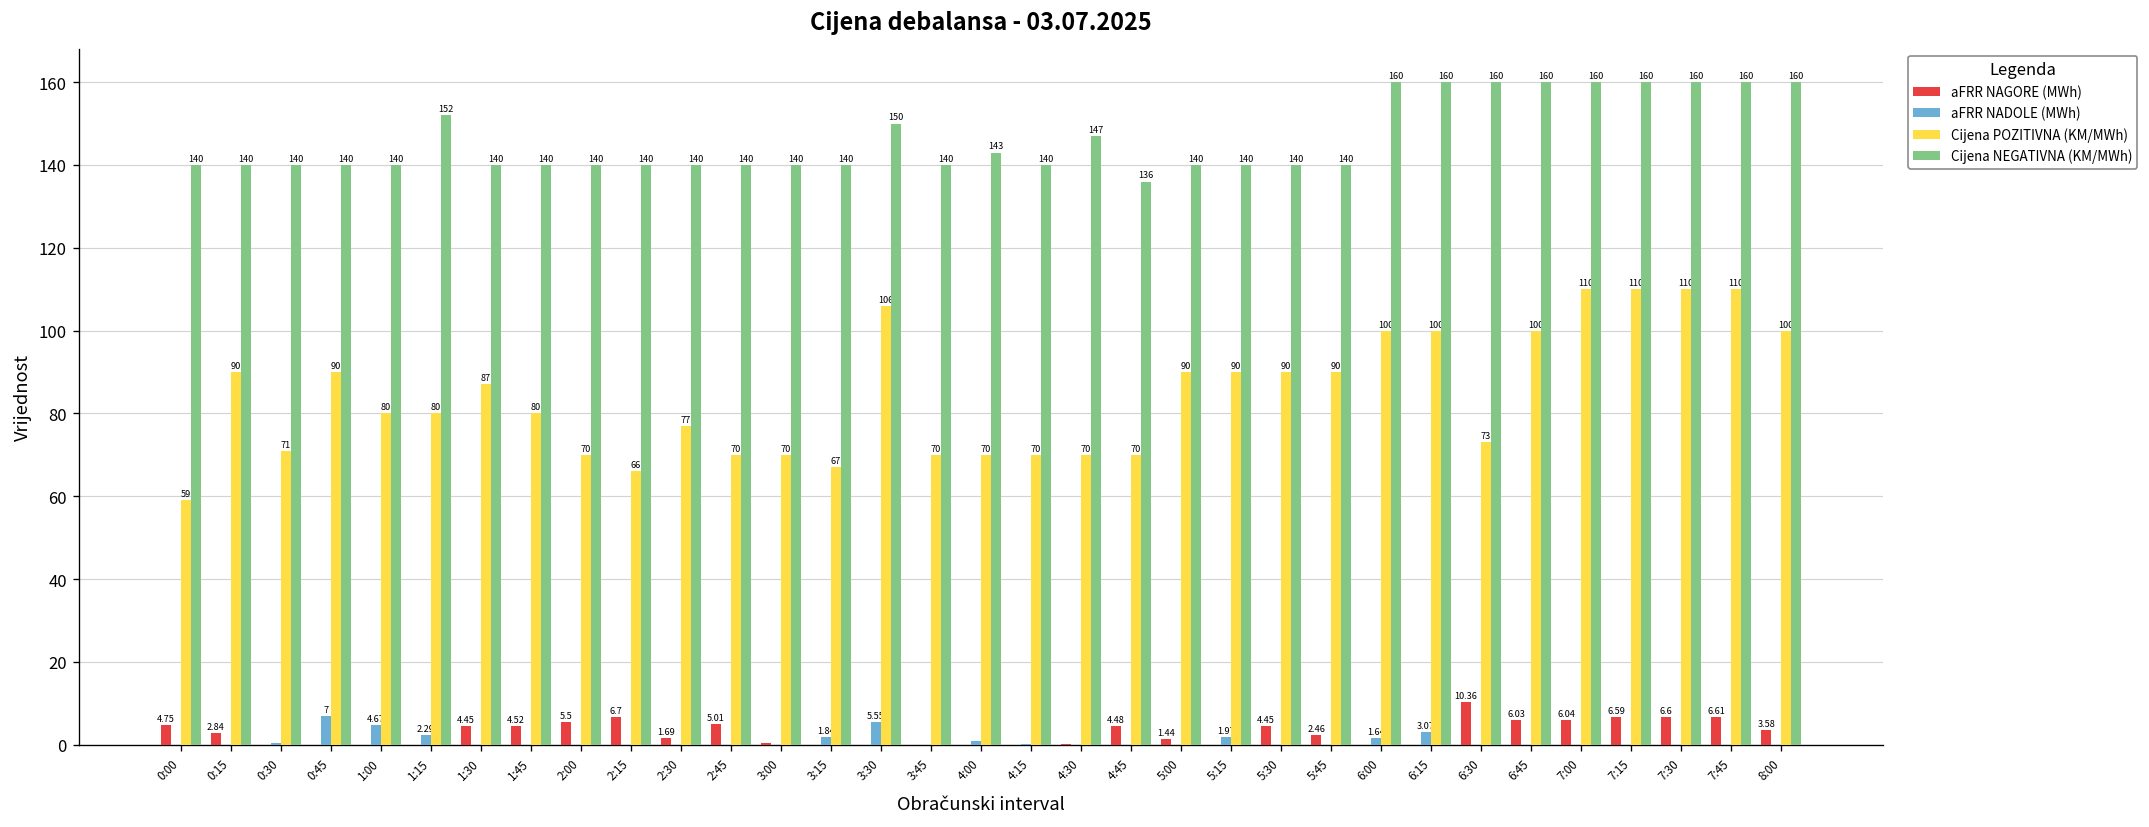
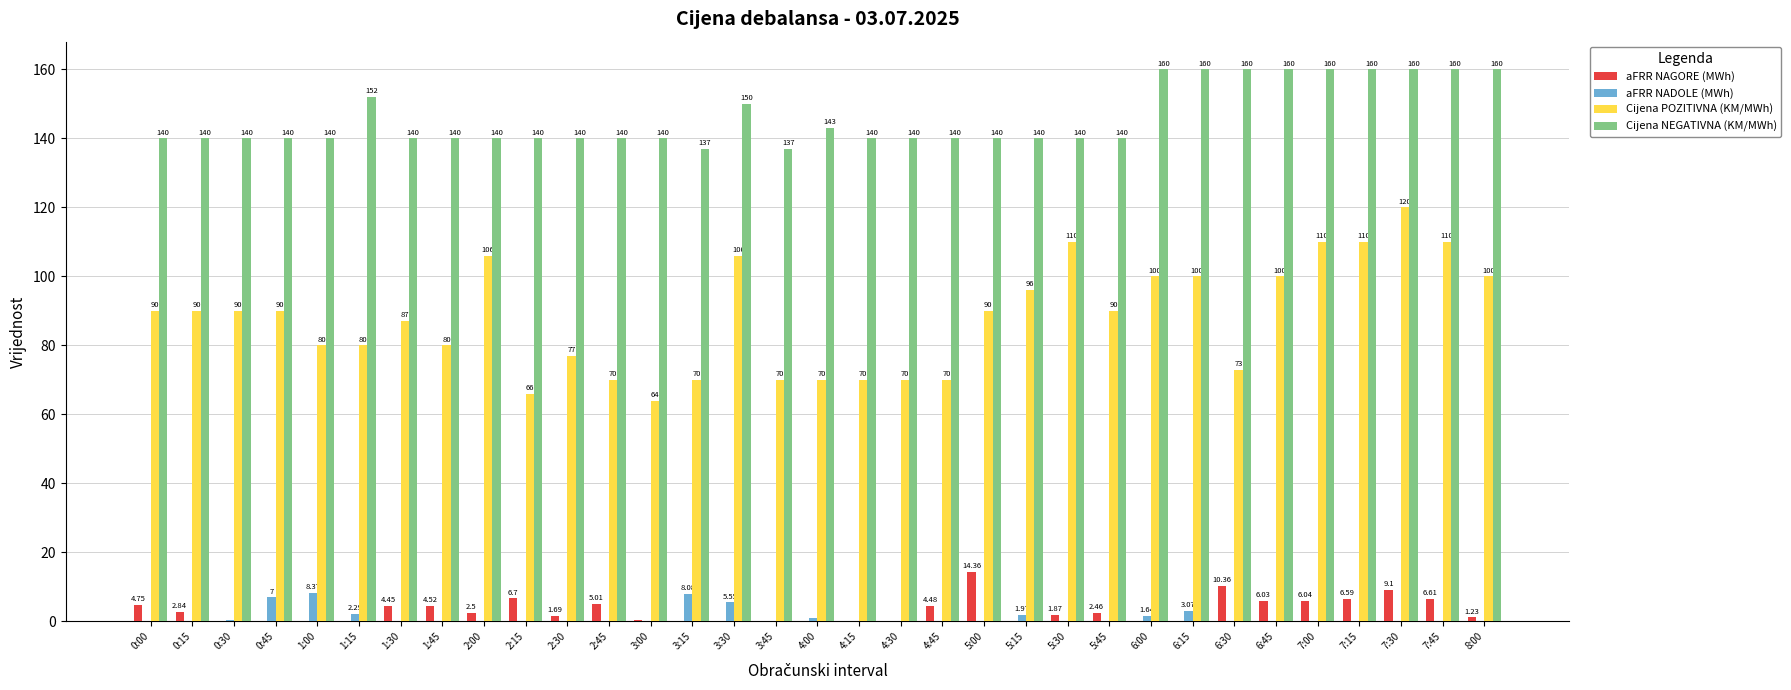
Cijena POZITIVNA (KM/MWh), 0:00: 59 -> 90
Cijena POZITIVNA (KM/MWh), 0:30: 71 -> 90
aFRR NADOLE (MWh), 1:00: 4.67 -> 8.37
aFRR NAGORE (MWh), 2:00: 5.5 -> 2.5
Cijena POZITIVNA (KM/MWh), 2:00: 70 -> 106
Cijena POZITIVNA (KM/MWh), 3:00: 70 -> 64
aFRR NADOLE (MWh), 3:15: 1.84 -> 8.08
Cijena POZITIVNA (KM/MWh), 3:15: 67 -> 70
Cijena NEGATIVNA (KM/MWh), 3:15: 140 -> 137
Cijena NEGATIVNA (KM/MWh), 3:45: 140 -> 137
Cijena NEGATIVNA (KM/MWh), 4:30: 147 -> 140
Cijena NEGATIVNA (KM/MWh), 4:45: 136 -> 140
aFRR NAGORE (MWh), 5:00: 1.44 -> 14.36
Cijena POZITIVNA (KM/MWh), 5:15: 90 -> 96
aFRR NAGORE (MWh), 5:30: 4.45 -> 1.87
Cijena POZITIVNA (KM/MWh), 5:30: 90 -> 110
aFRR NAGORE (MWh), 7:30: 6.6 -> 9.1
Cijena POZITIVNA (KM/MWh), 7:30: 110 -> 120
aFRR NAGORE (MWh), 8:00: 3.58 -> 1.23
